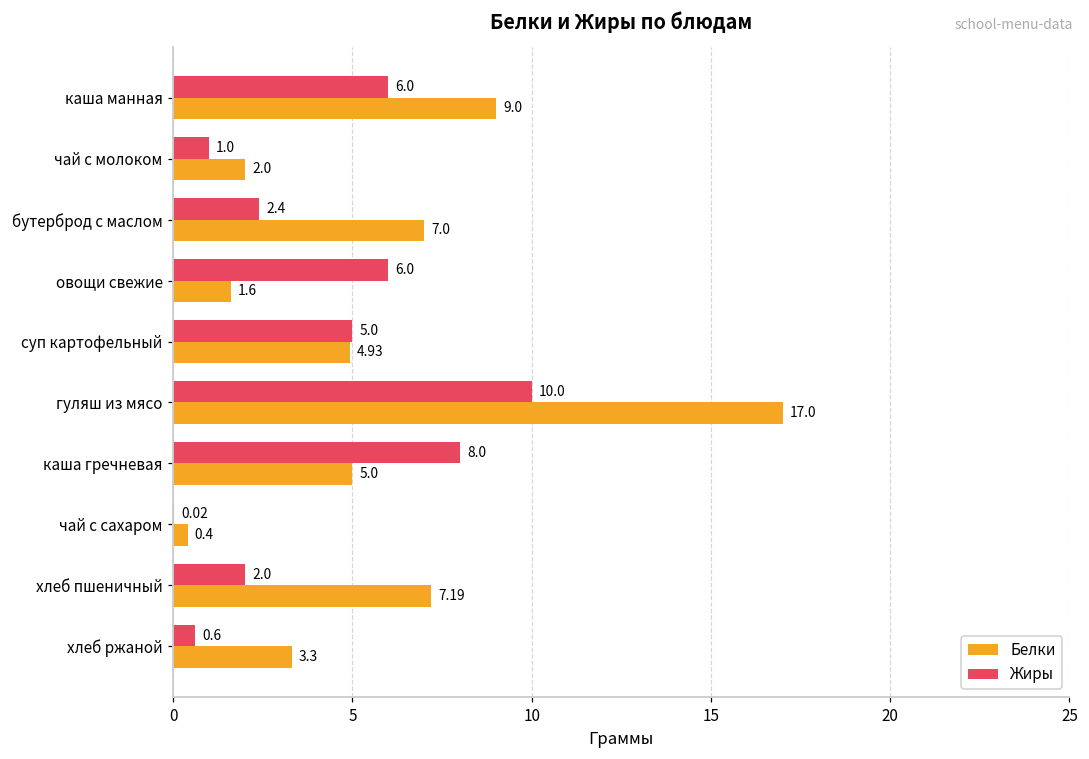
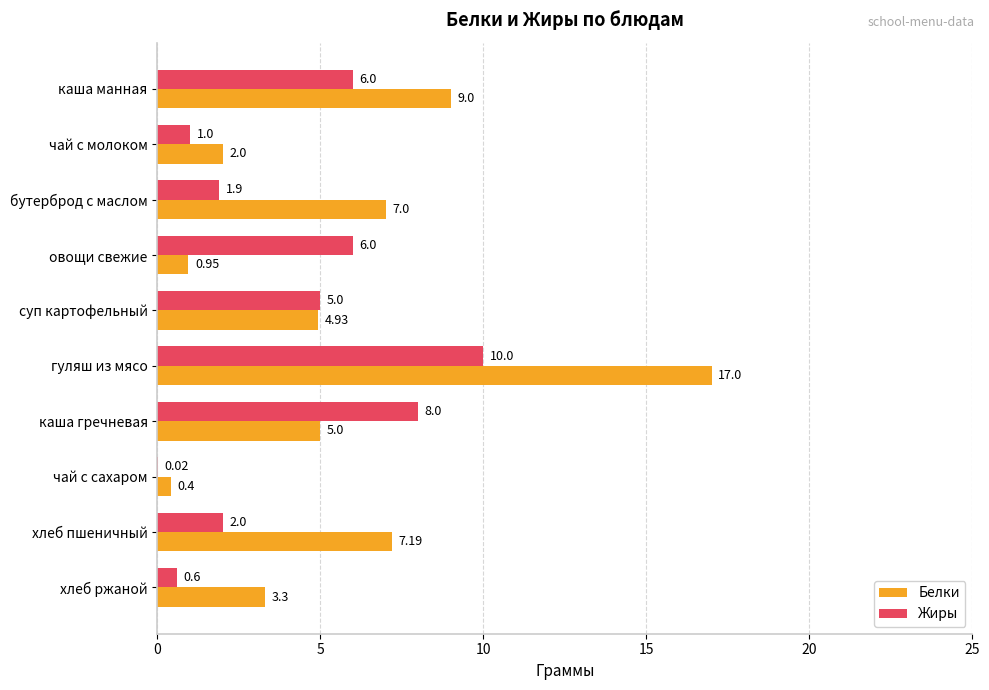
Жиры, бутерброд с маслом: 2.4 -> 1.9
Белки, овощи свежие: 1.6 -> 0.95
